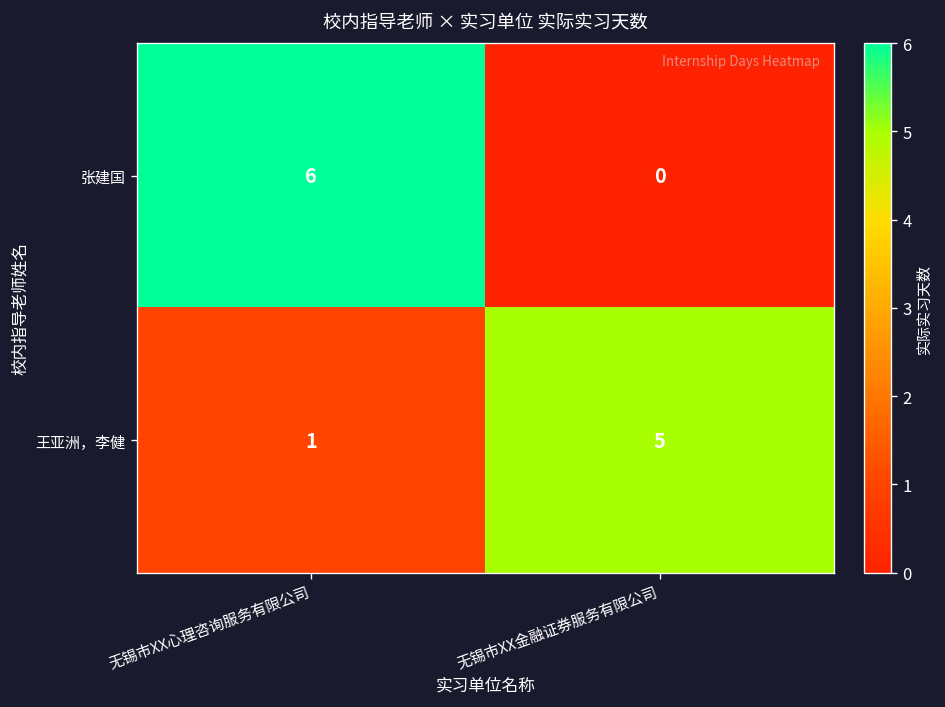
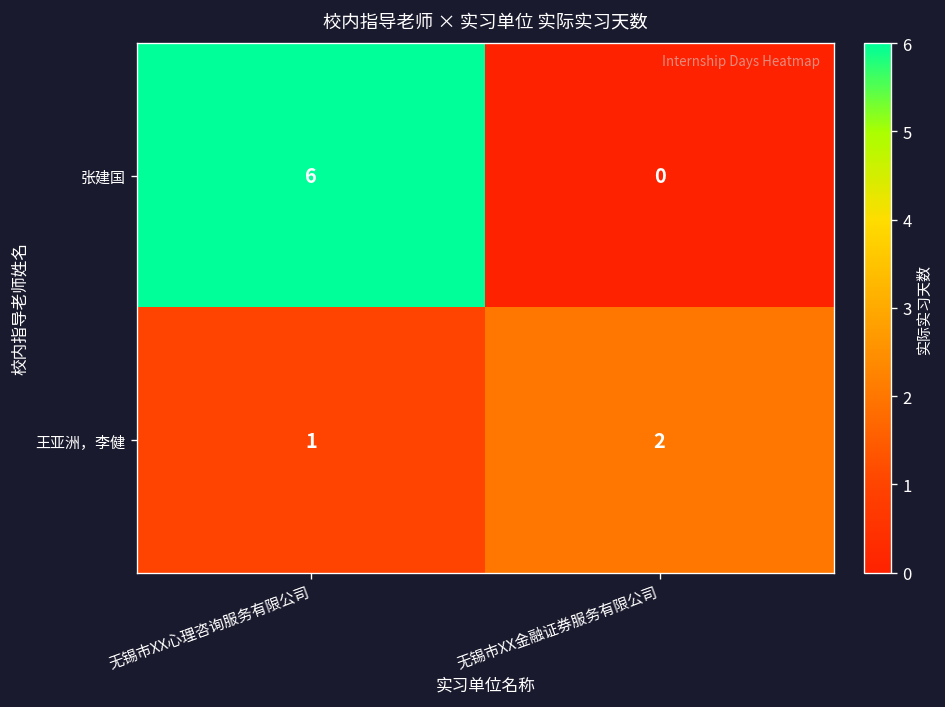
王亚洲，李健, 无锡市XX金融证券服务有限公司: 5 -> 2
